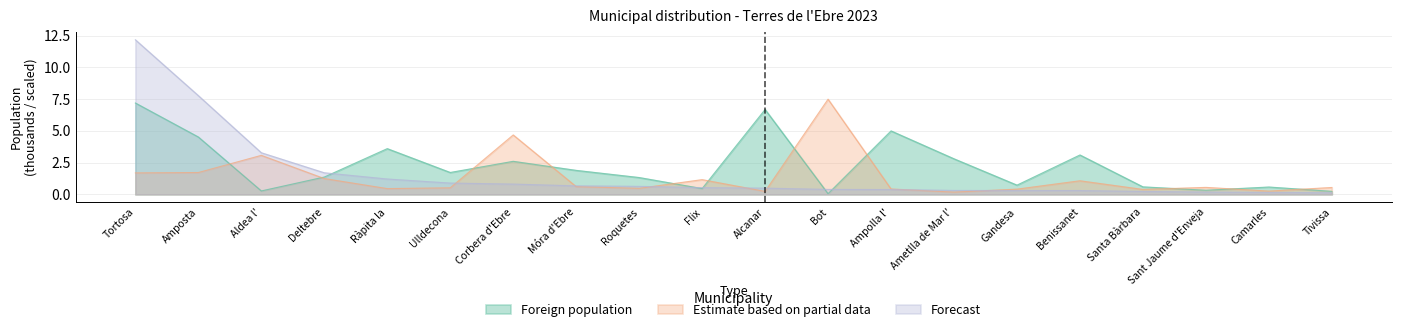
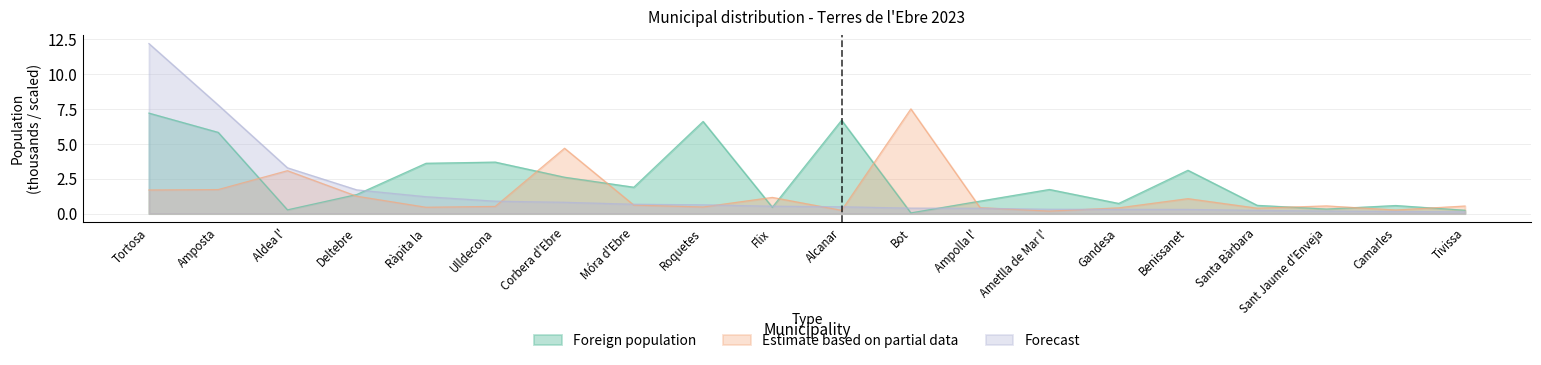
Foreign population, Amposta: 4.5 -> 5.8
Foreign population, Ulldecona: 1.7 -> 3.7
Foreign population, Roquetes: 1.3 -> 6.6
Foreign population, Ampolla l': 5.0 -> 0.9
Foreign population, Ametlla de Mar l': 2.8 -> 1.7
